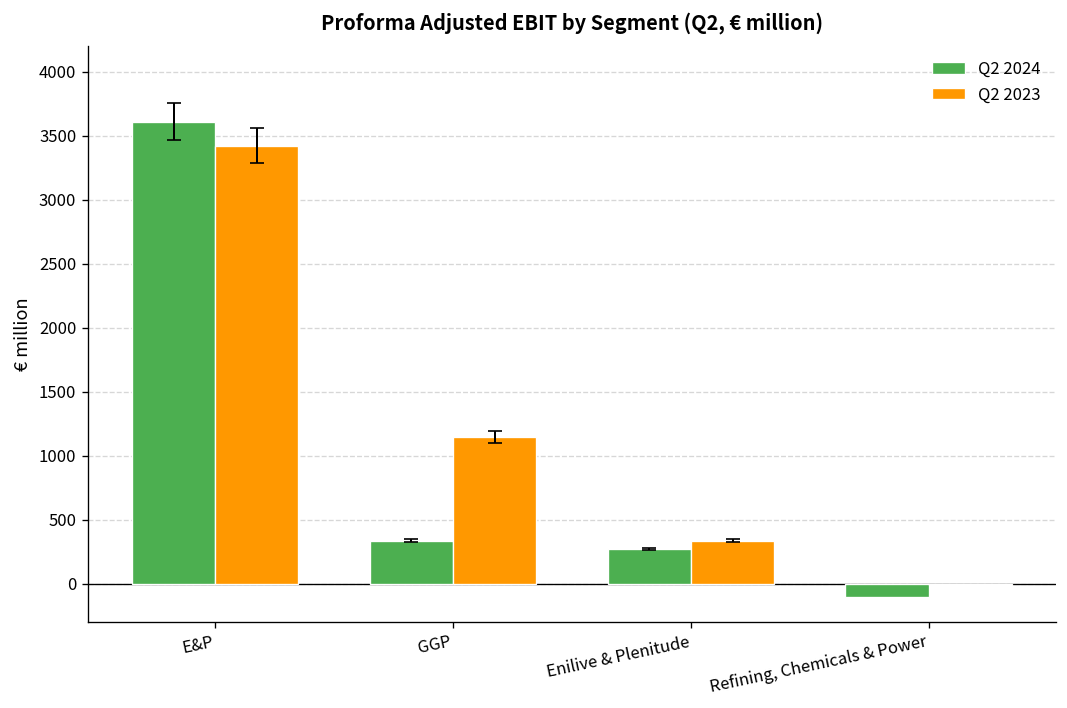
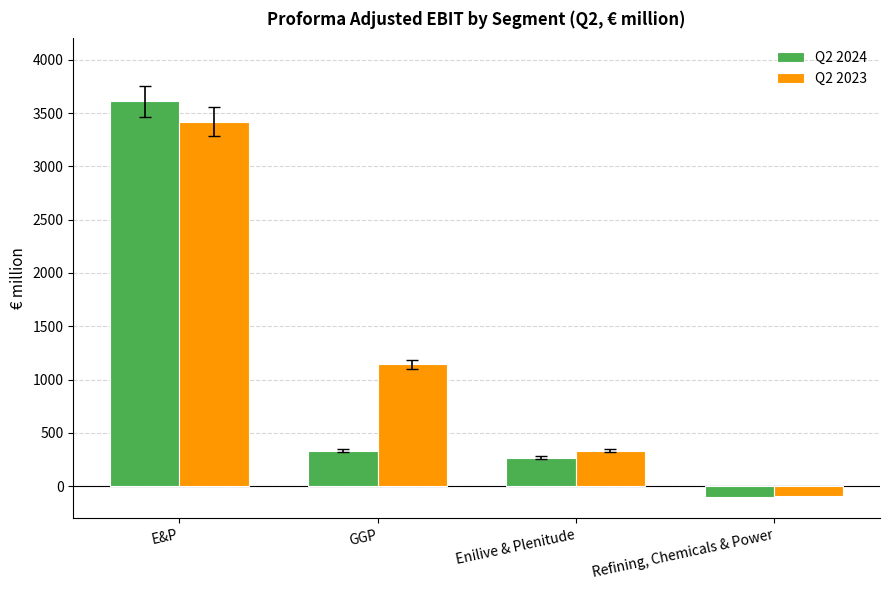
Q2 2023, Refining, Chemicals & Power: -10 -> -90
